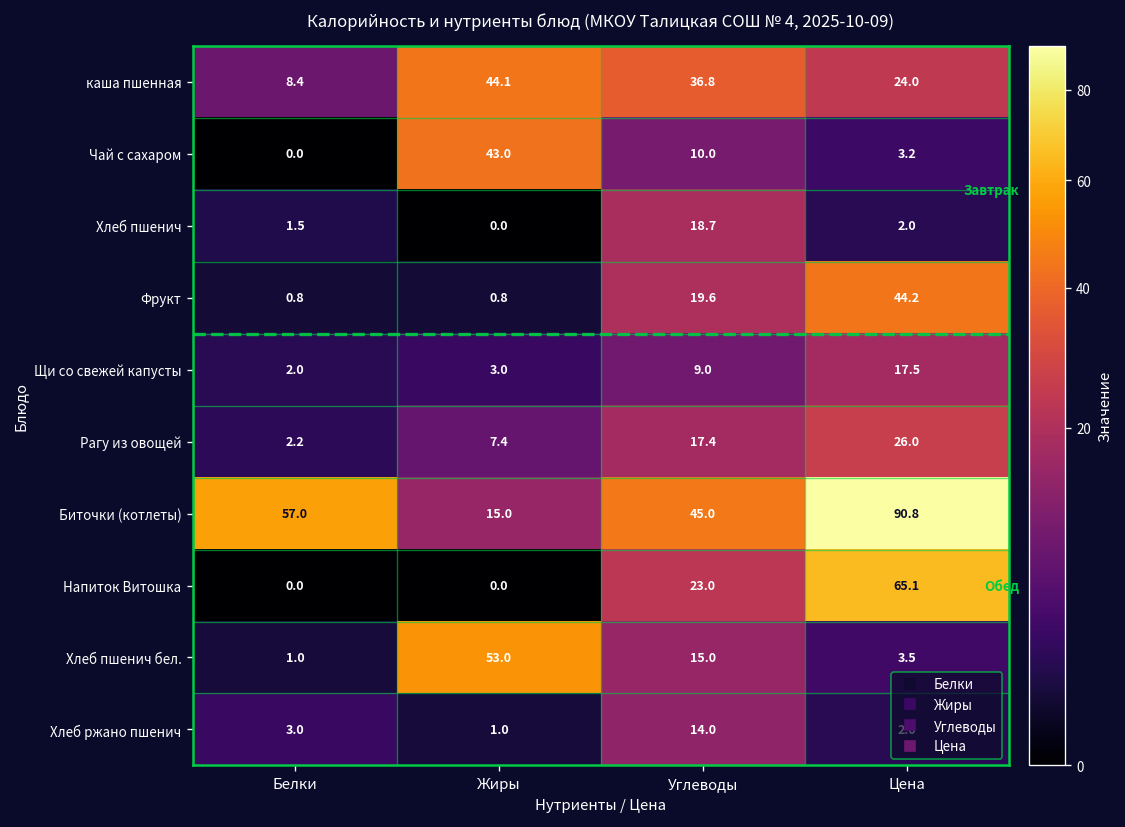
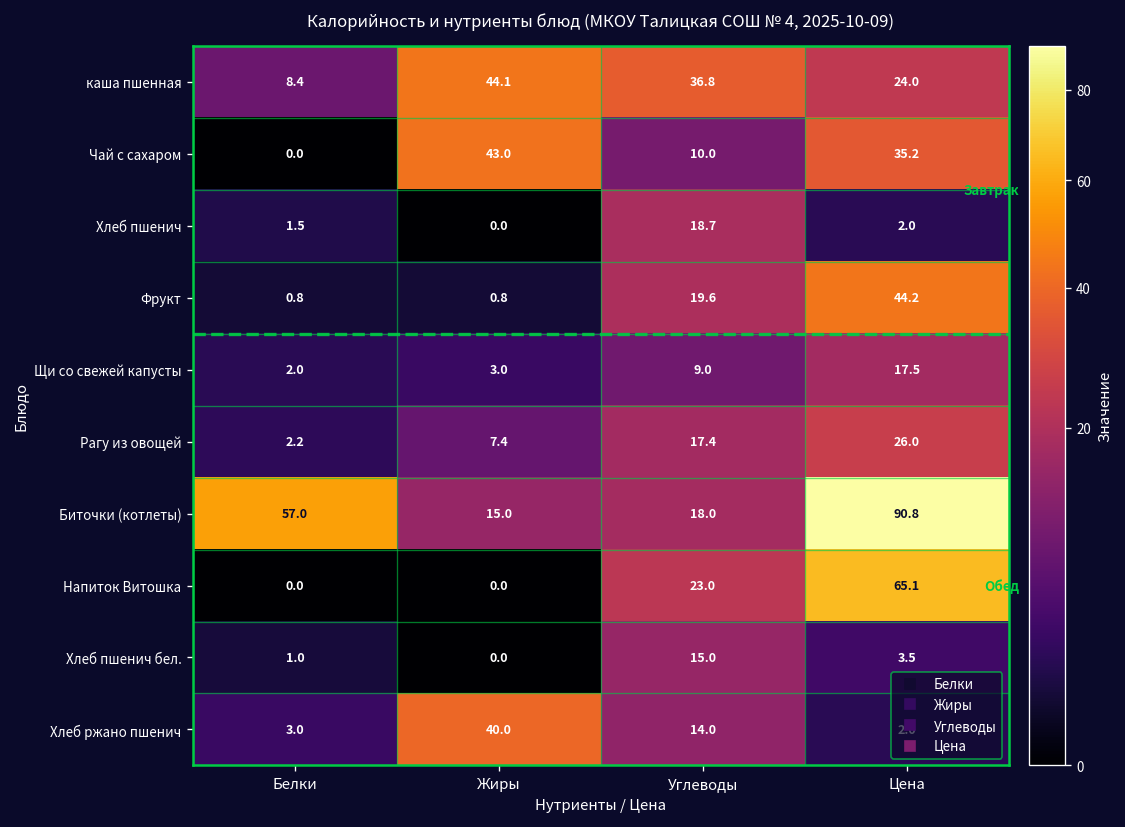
Чай с сахаром, Цена: 3.2 -> 35.2
Биточки (котлеты), Углеводы: 45.0 -> 18.0
Хлеб пшенич бел., Жиры: 53.0 -> 0.0
Хлеб ржано пшенич, Жиры: 1.0 -> 40.0
